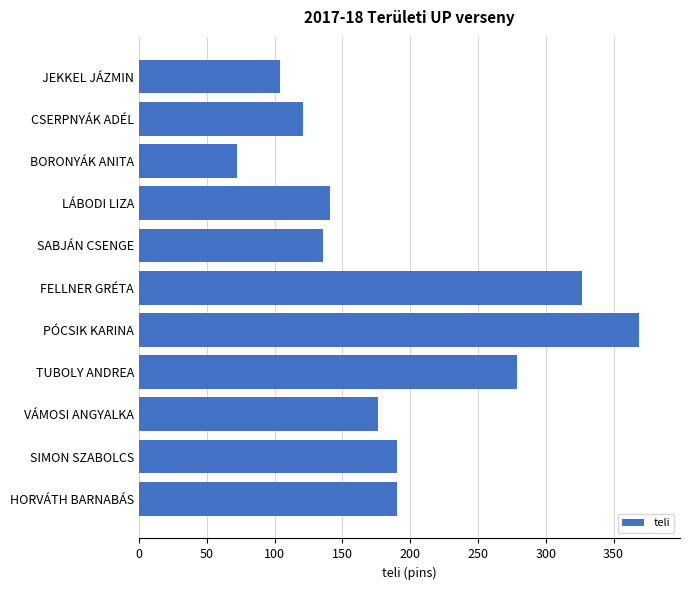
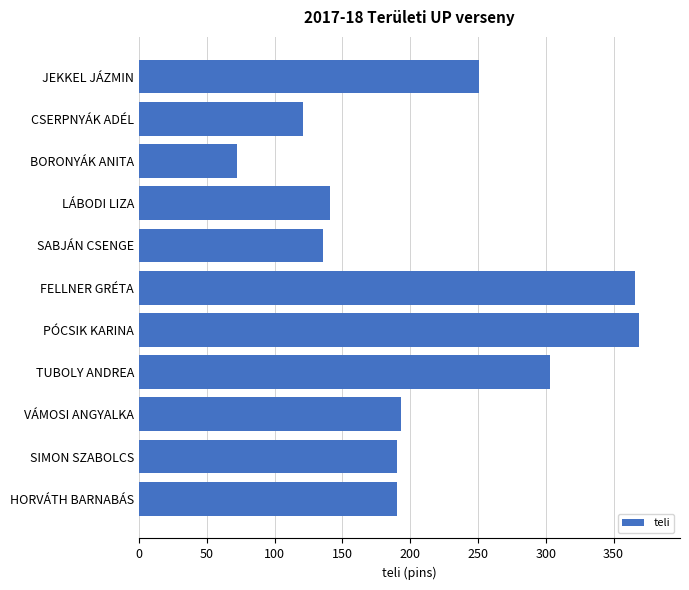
JEKKEL JÁZMIN: 104 -> 251
FELLNER GRÉTA: 327 -> 366
TUBOLY ANDREA: 279 -> 303
VÁMOSI ANGYALKA: 176 -> 193
